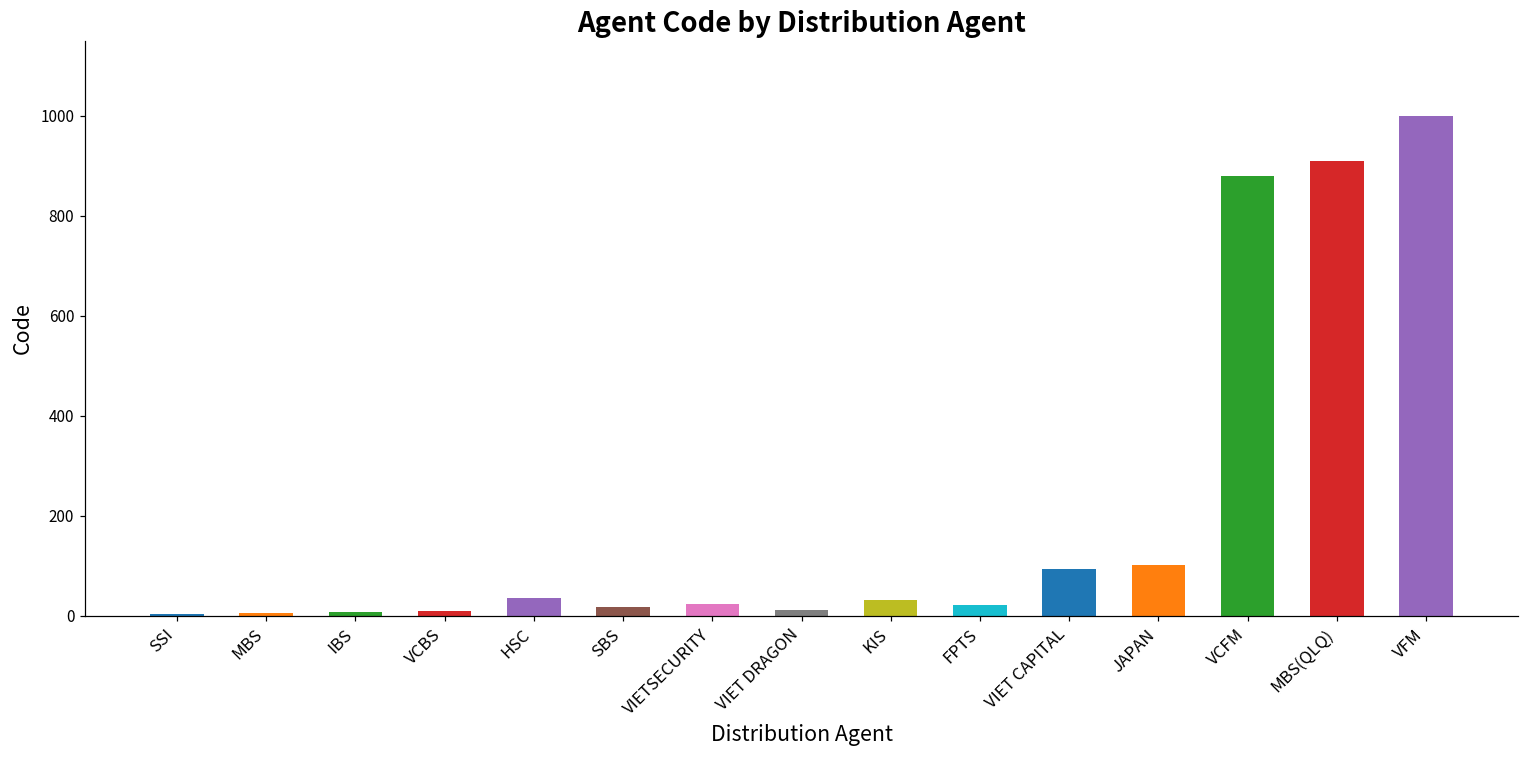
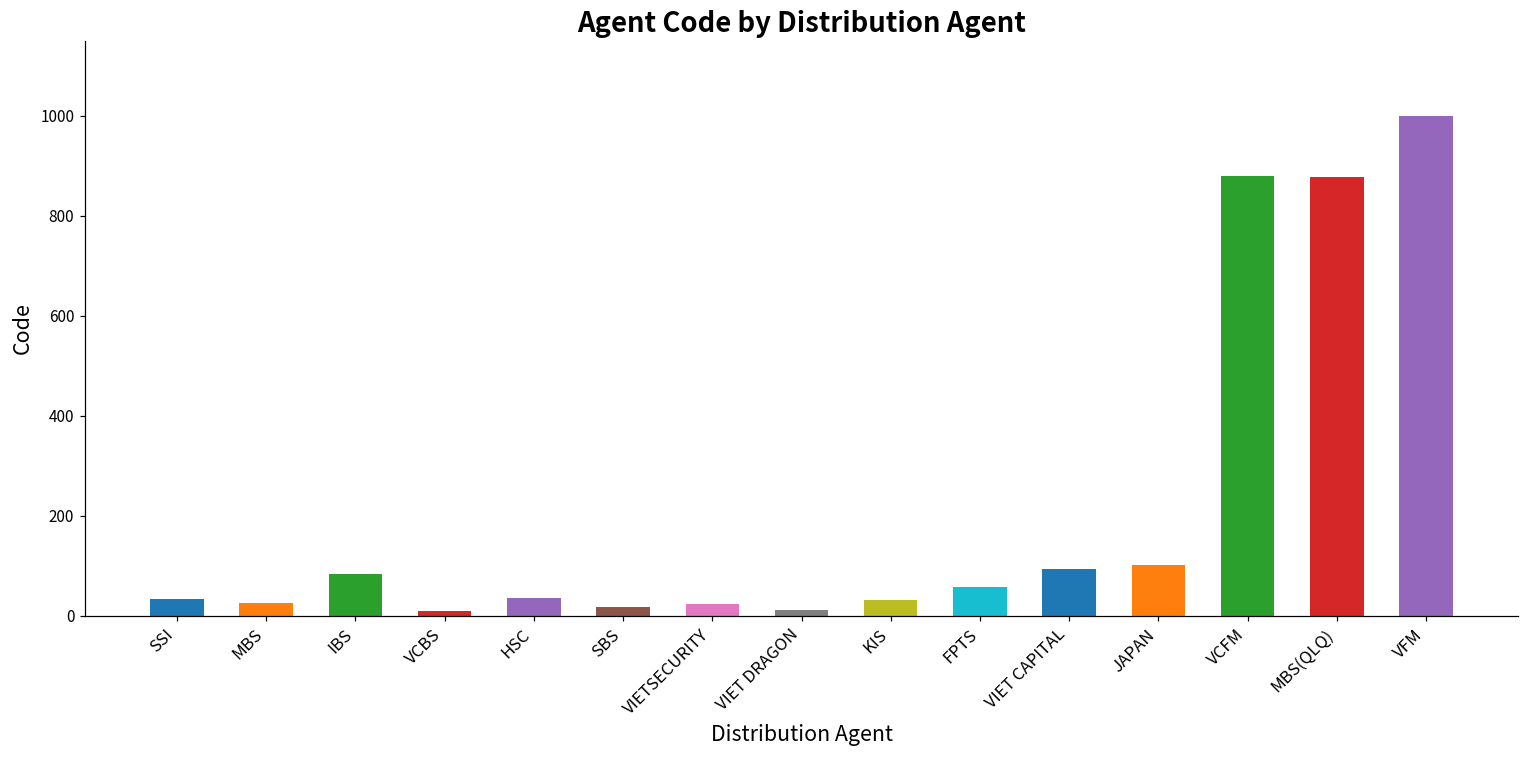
SSI: 0 -> 30
MBS: 10 -> 30
IBS: 10 -> 80
FPTS: 20 -> 60
MBS(QLQ): 910 -> 880
